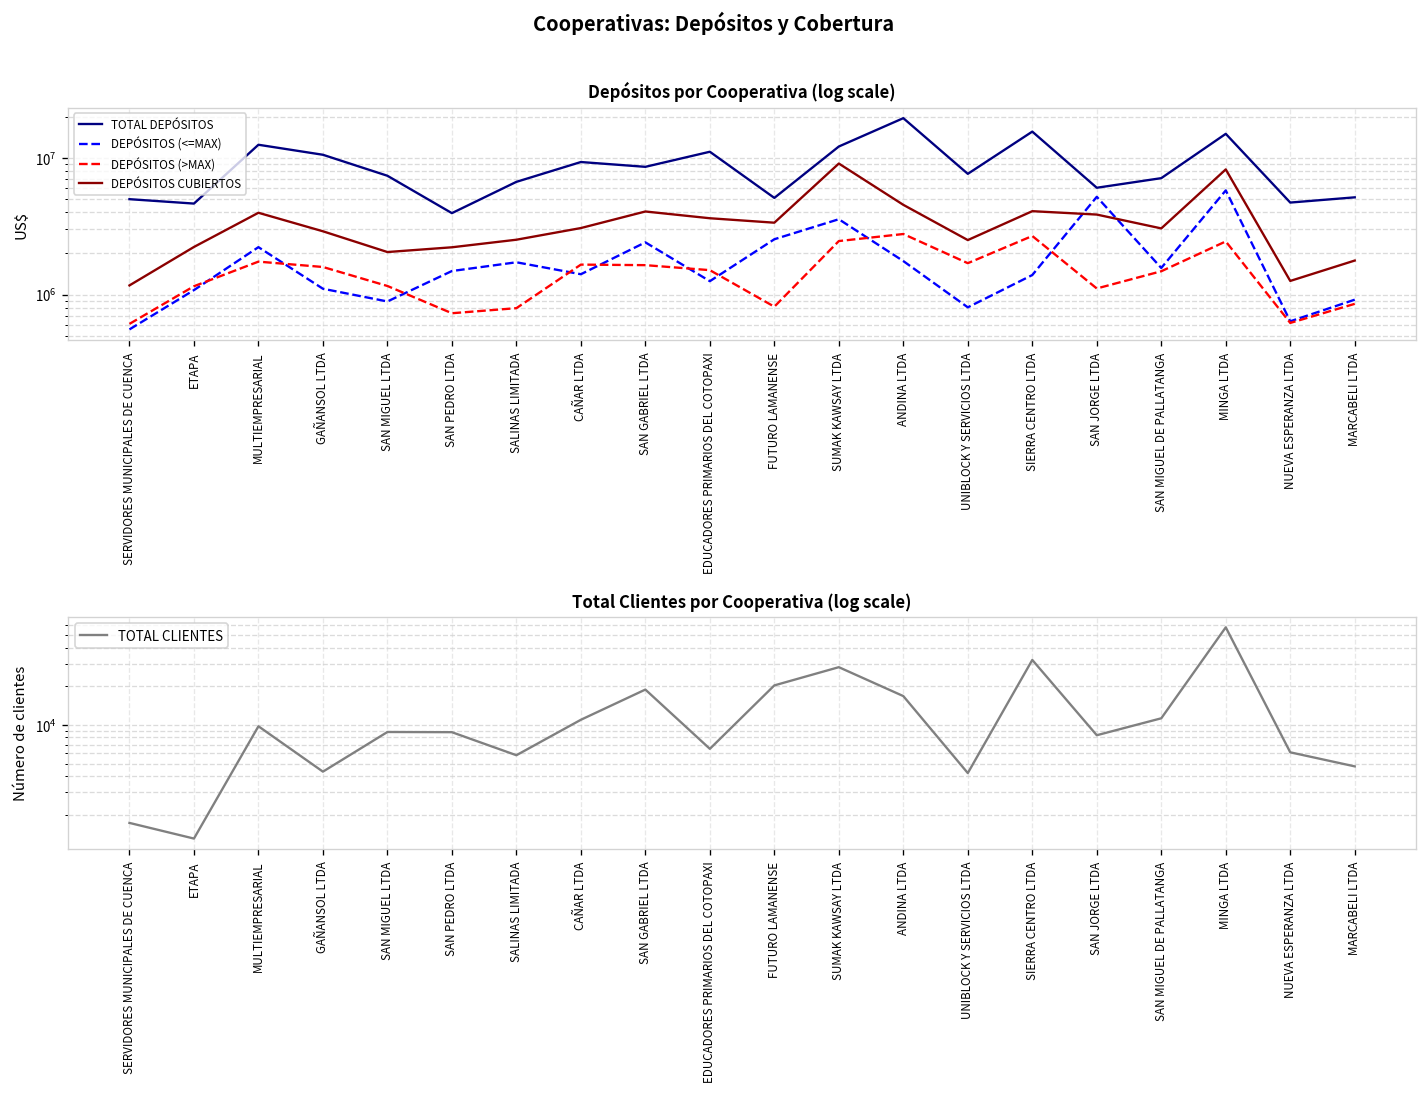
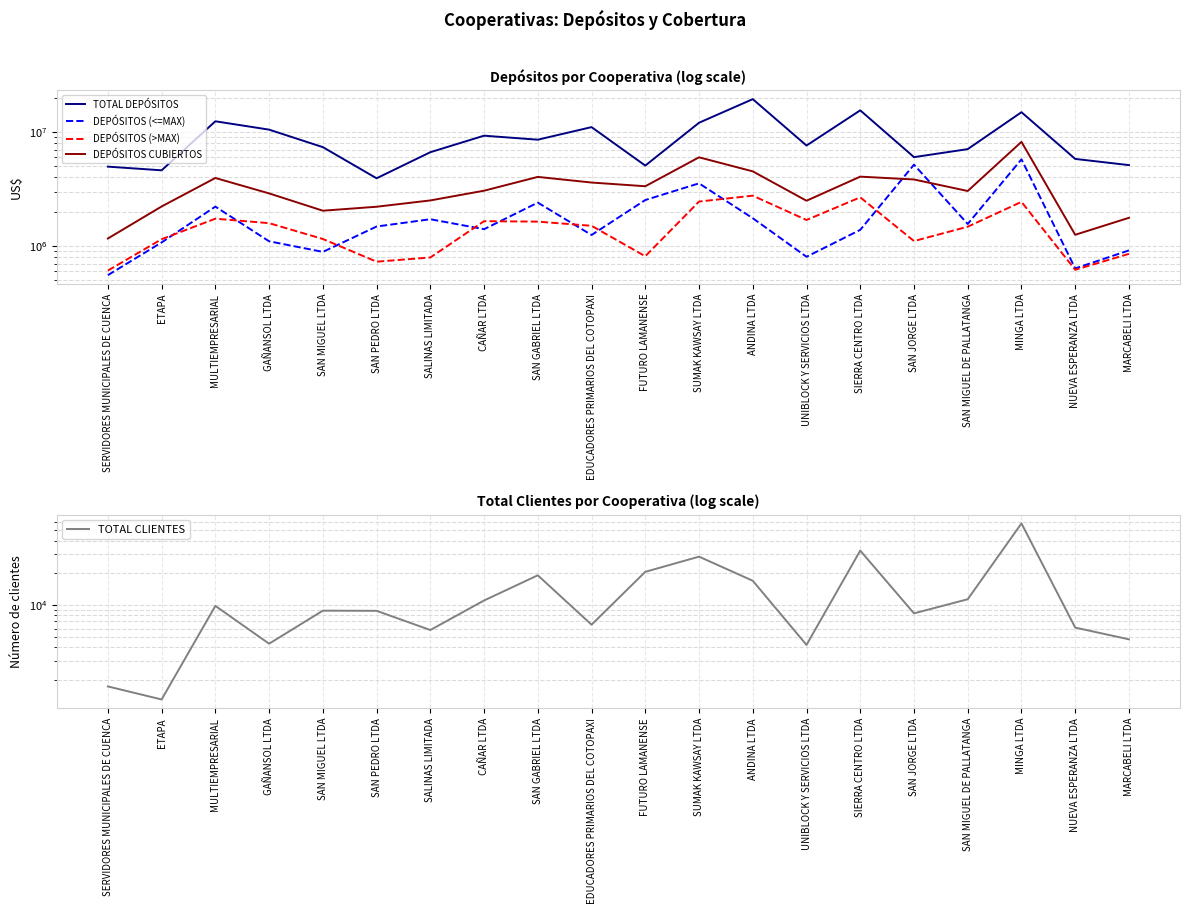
Depósitos por Cooperativa (log scale), DEPÓSITOS CUBIERTOS, SUMAK KAWSAY LTDA: 9000000 -> 6000000
Depósitos por Cooperativa (log scale), TOTAL DEPÓSITOS, NUEVA ESPERANZA LTDA: 4700000 -> 6000000
